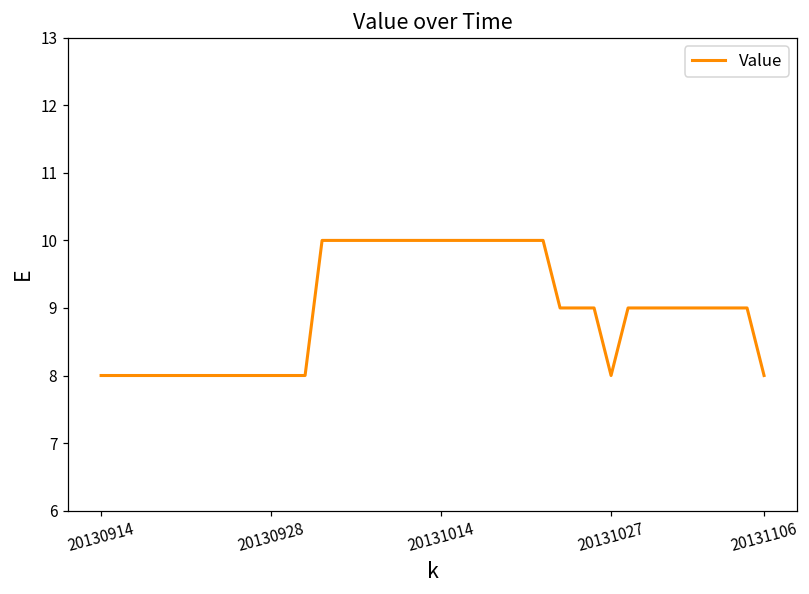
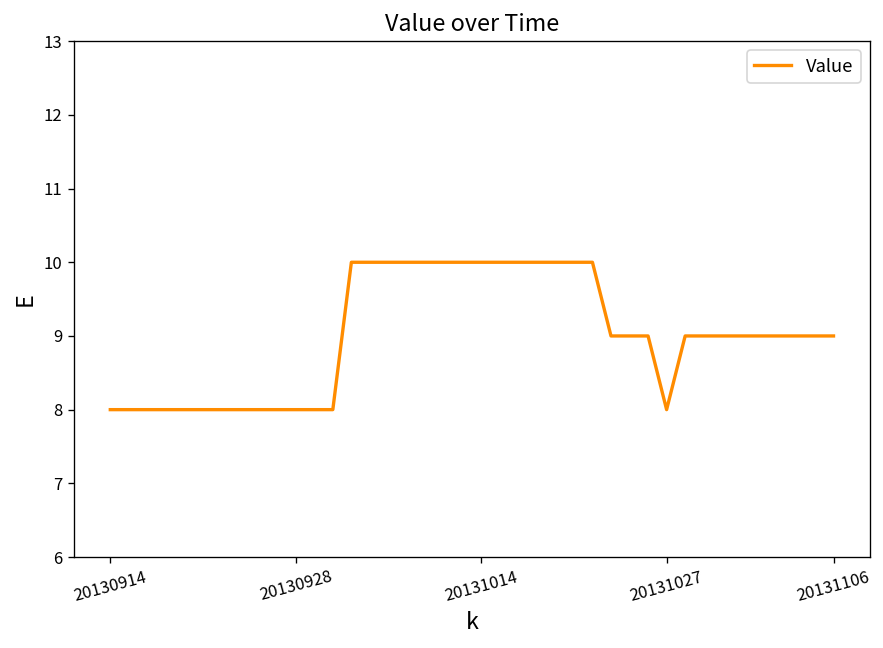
20131106: 8 -> 9
